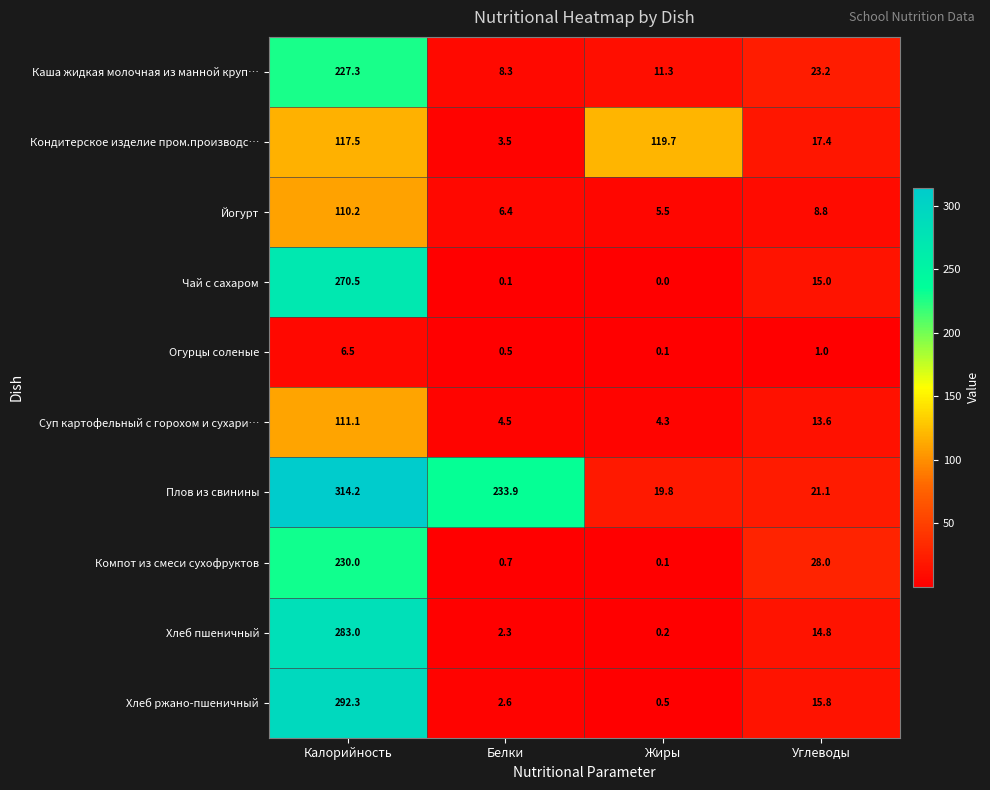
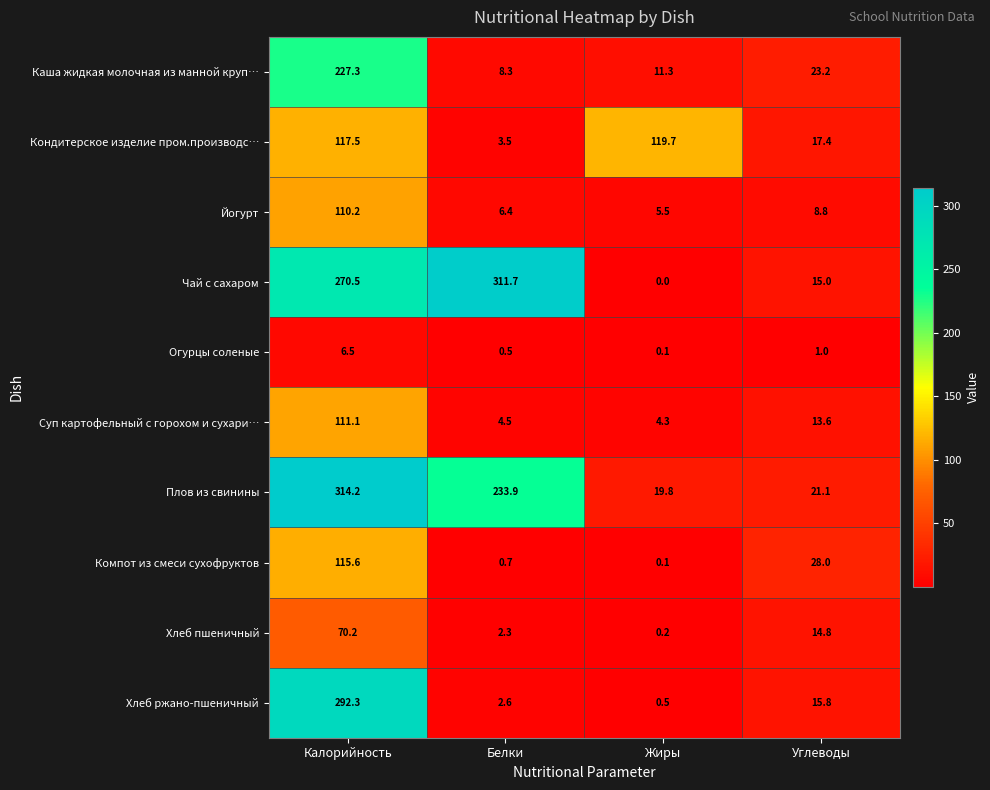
Чай с сахаром, Белки: 0.1 -> 311.7
Компот из смеси сухофруктов, Калорийность: 230.0 -> 115.6
Хлеб пшеничный, Калорийность: 283.0 -> 70.2
